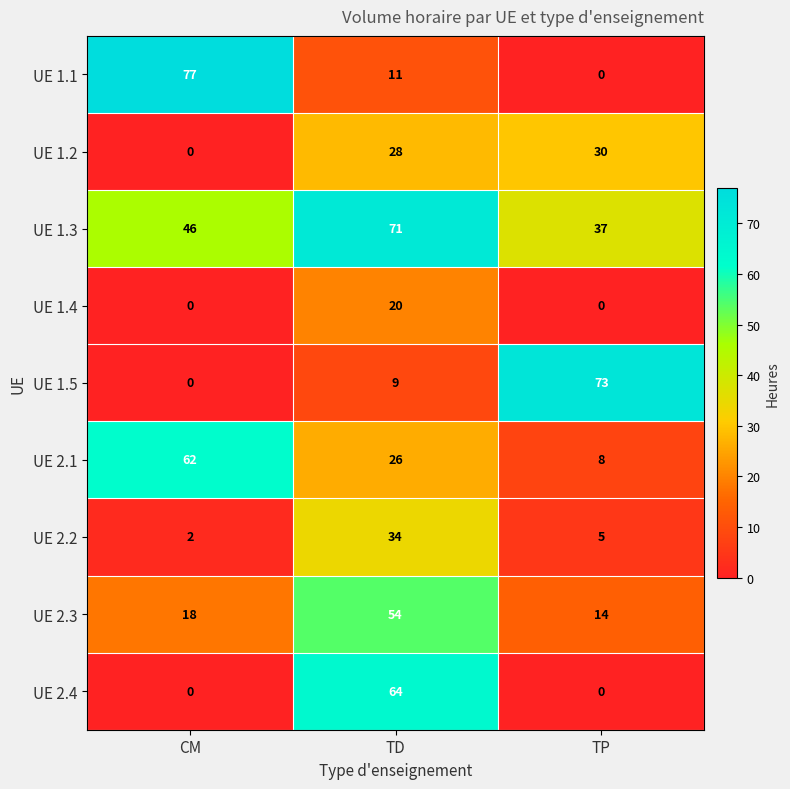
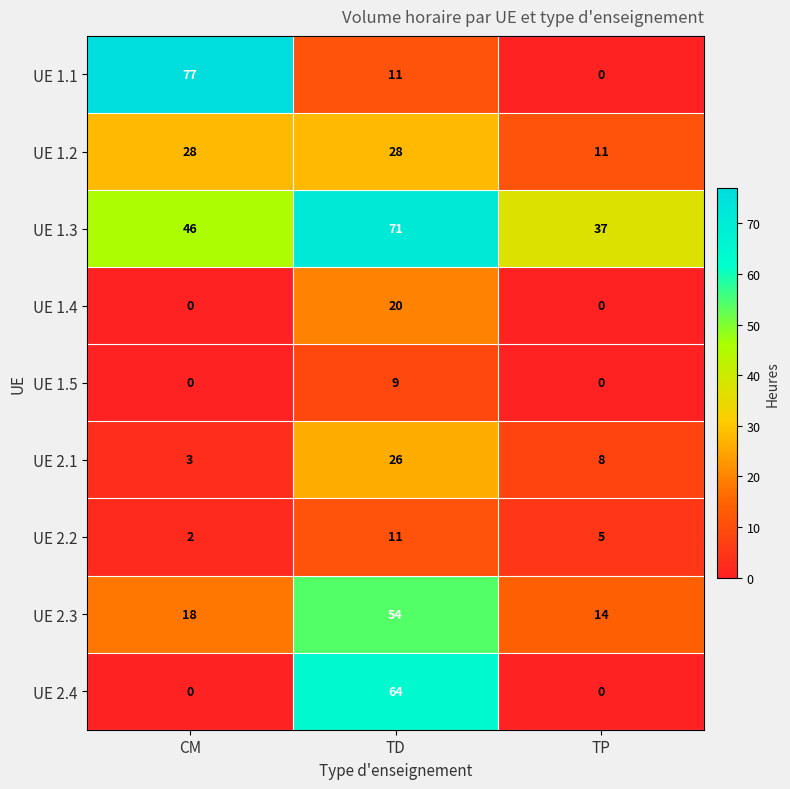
UE 1.2, CM: 0 -> 28
UE 1.2, TP: 30 -> 11
UE 1.5, TP: 73 -> 0
UE 2.1, CM: 62 -> 3
UE 2.2, TD: 34 -> 11
